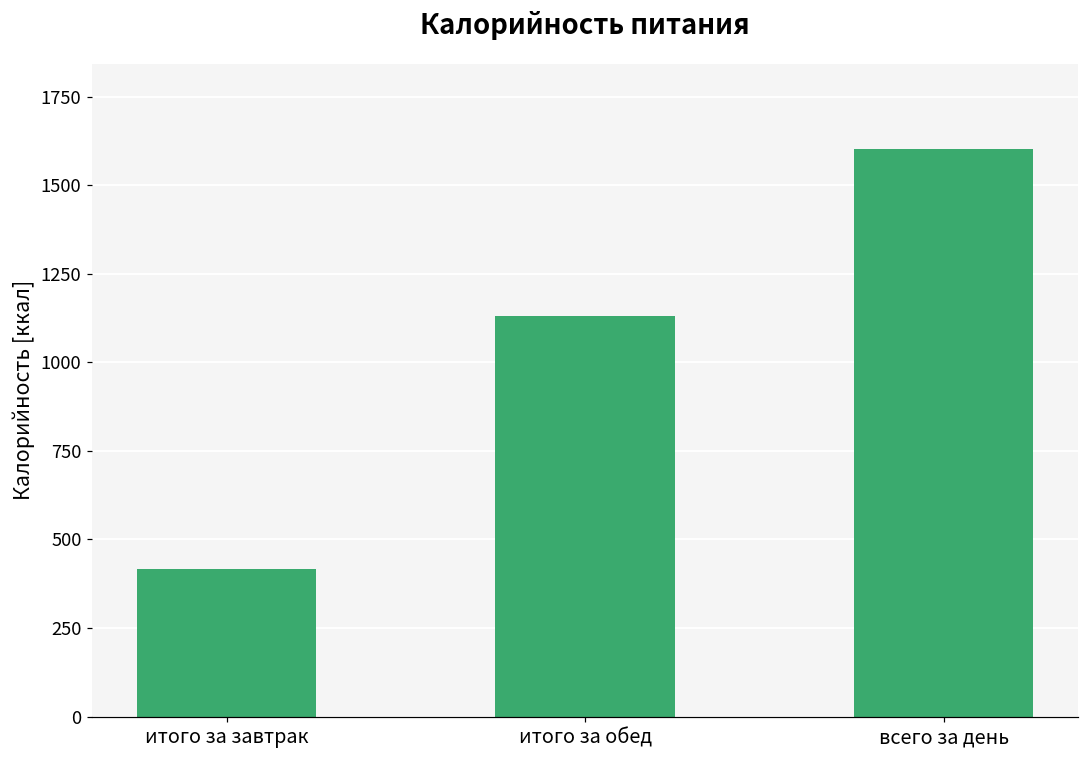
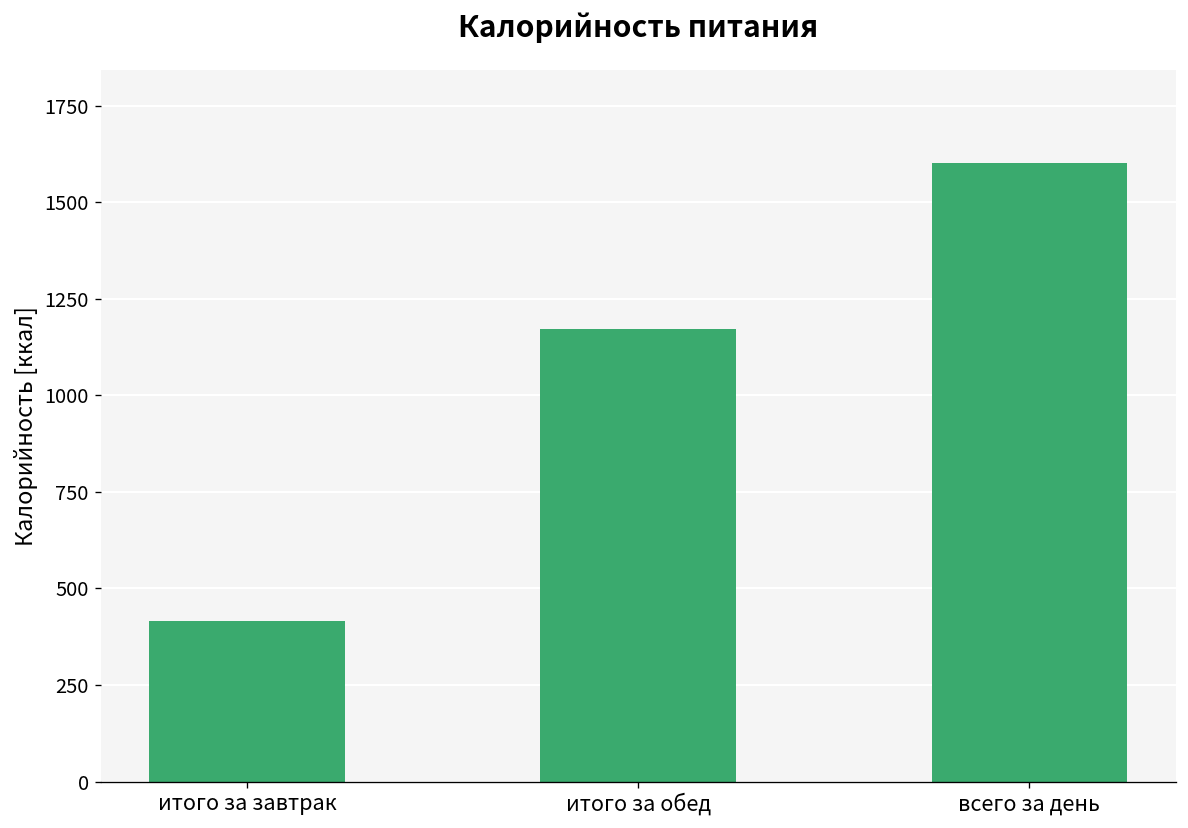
итого за обед: 1130 -> 1170
